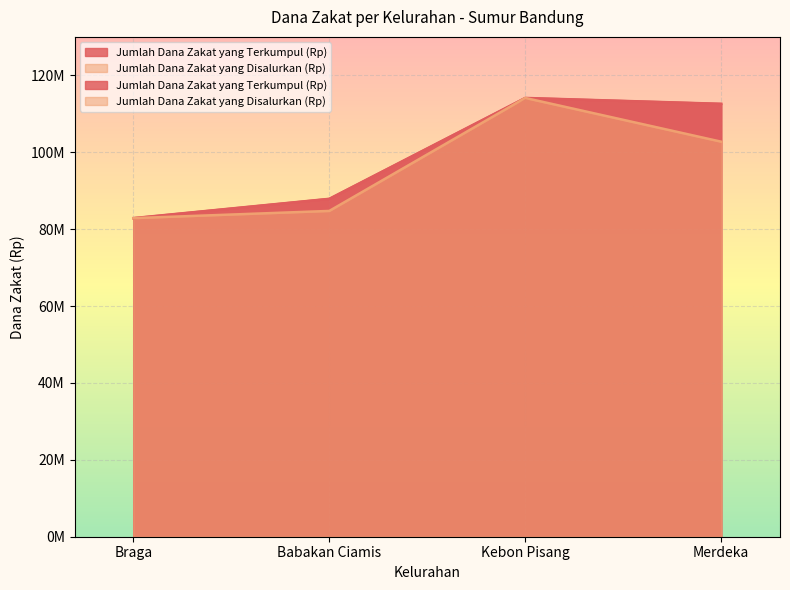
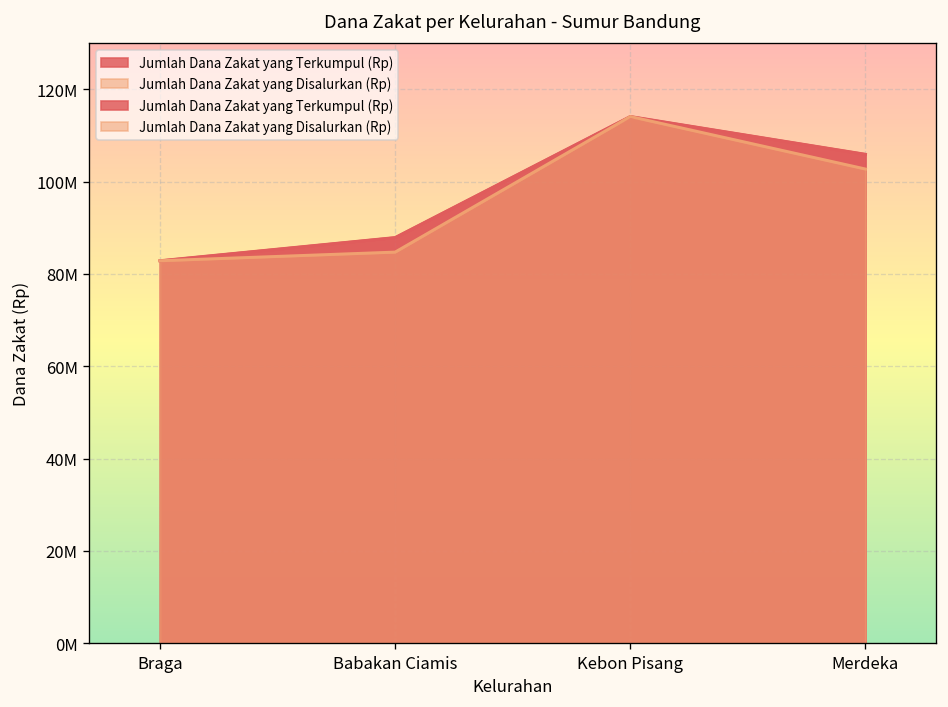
Jumlah Dana Zakat yang Terkumpul (Rp), Merdeka: 113000000 -> 106000000
